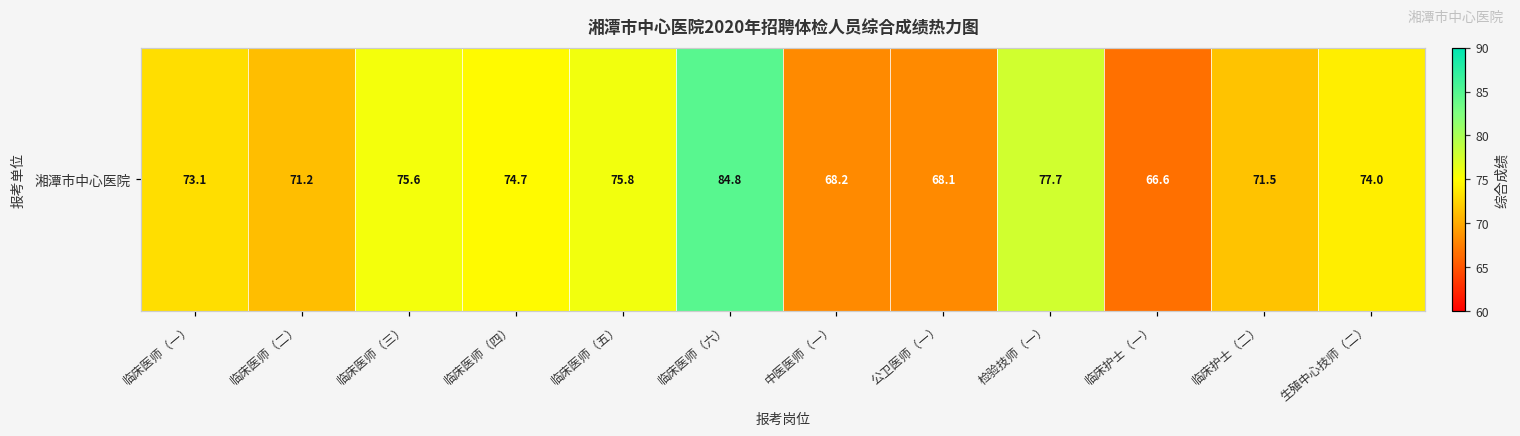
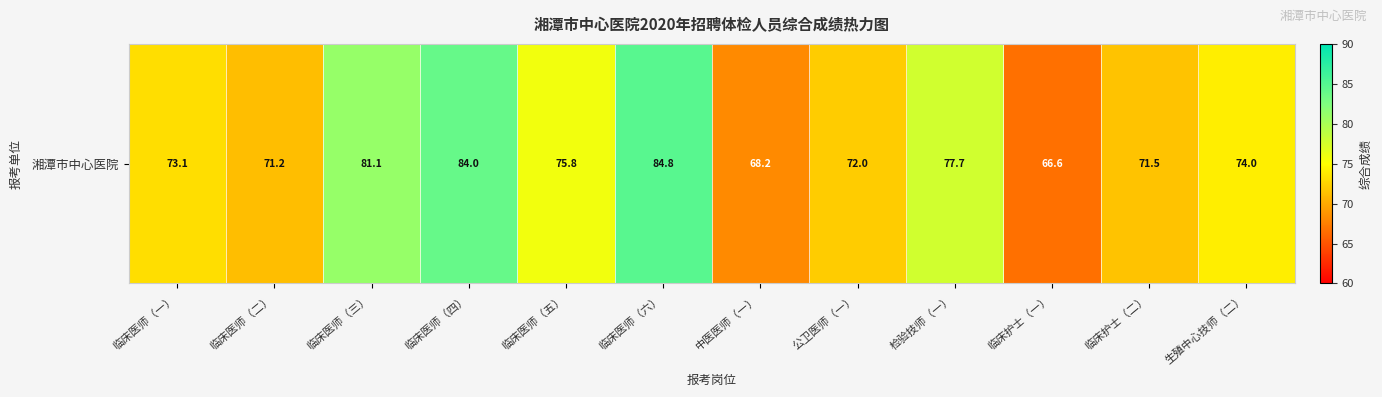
湘潭市中心医院, 临床医师（三）: 75.6 -> 81.1
湘潭市中心医院, 临床医师（四）: 74.7 -> 84.0
湘潭市中心医院, 公卫医师（一）: 68.1 -> 72.0
